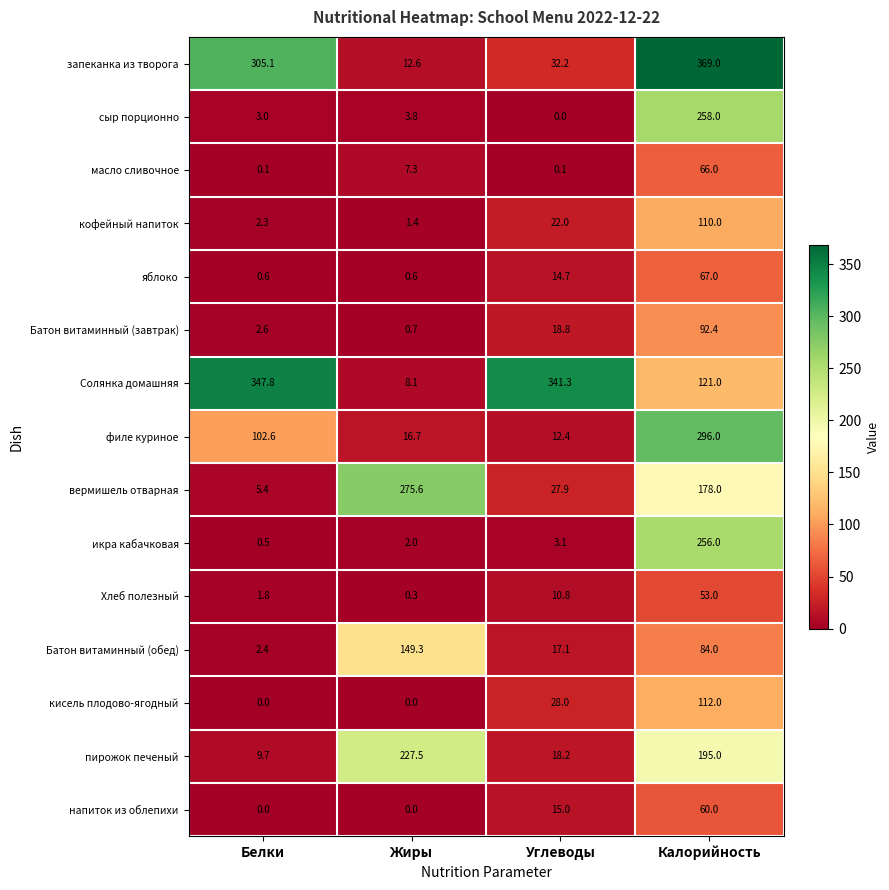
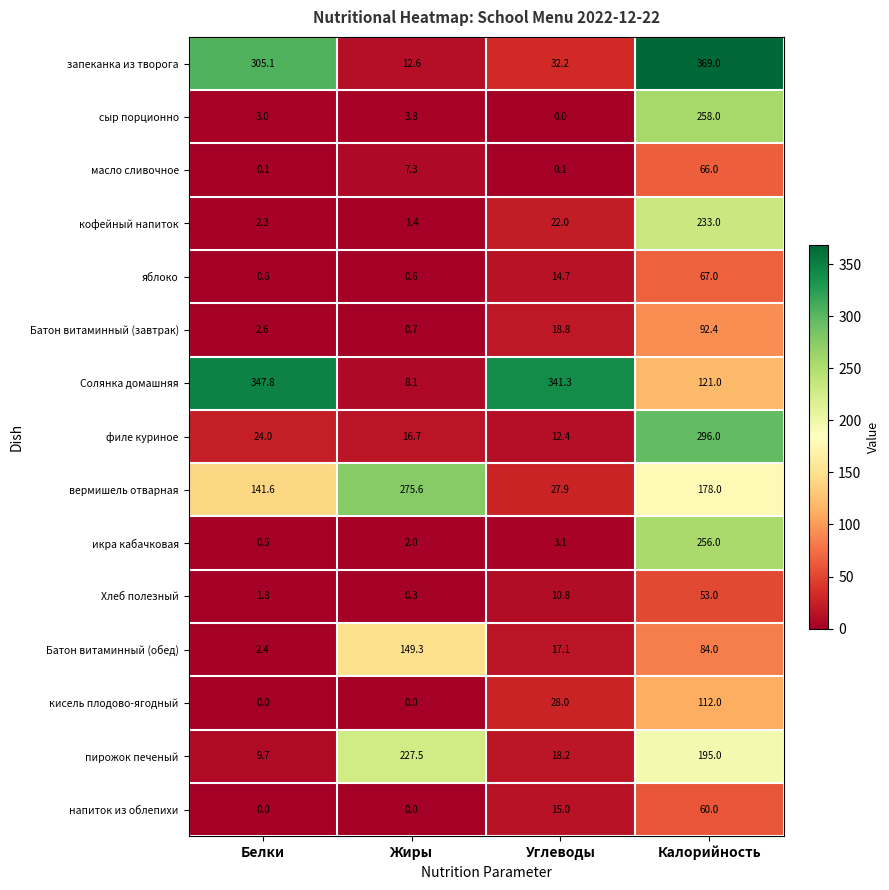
кофейный напиток, Калорийность: 110.0 -> 233.0
филе куриное, Белки: 102.6 -> 24.0
вермишель отварная, Белки: 5.4 -> 141.6
